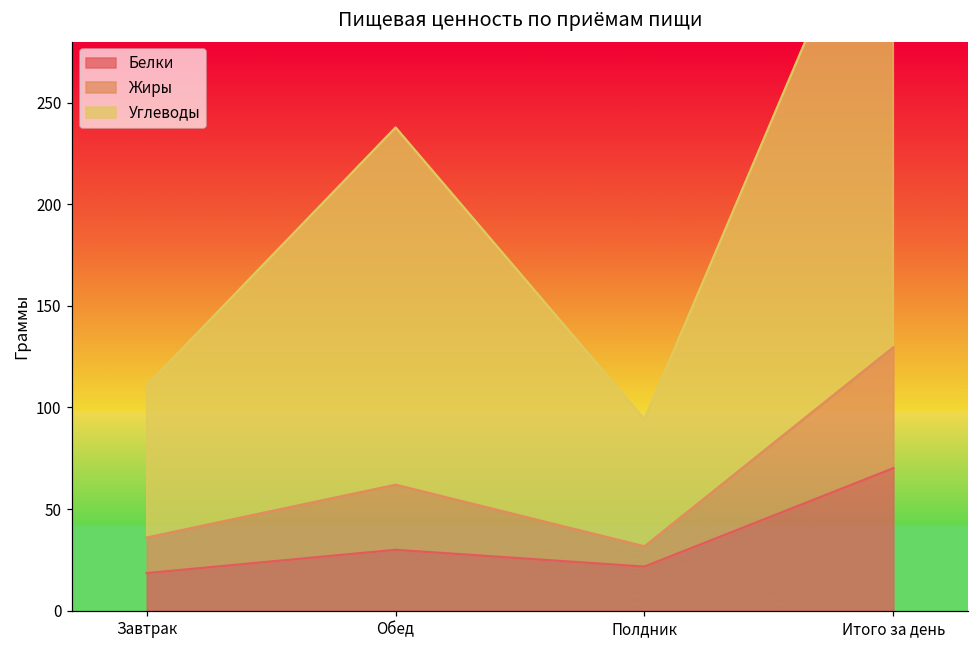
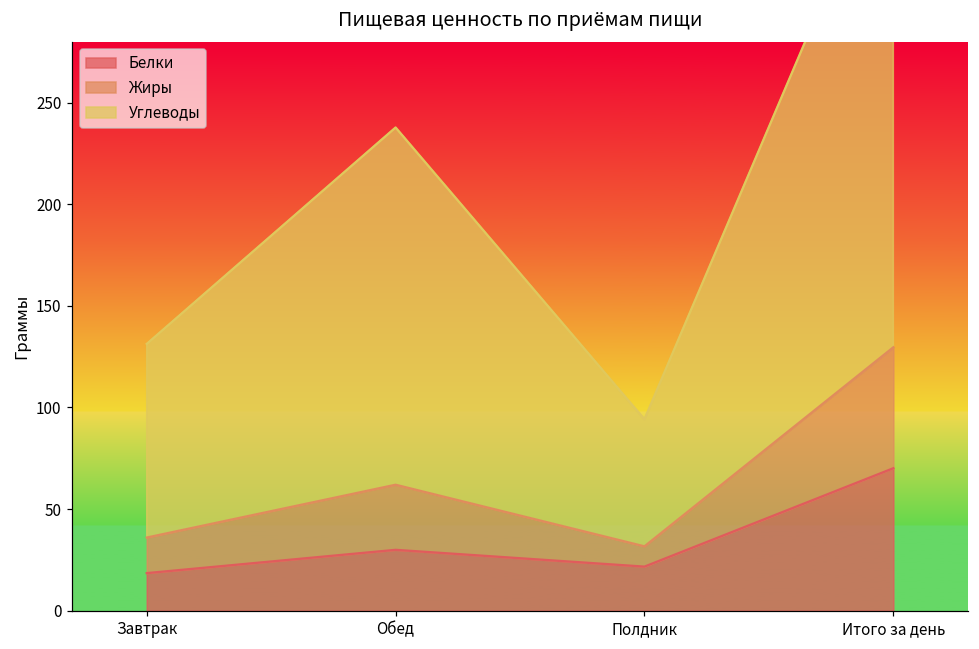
Углеводы, Завтрак: 75 -> 95
